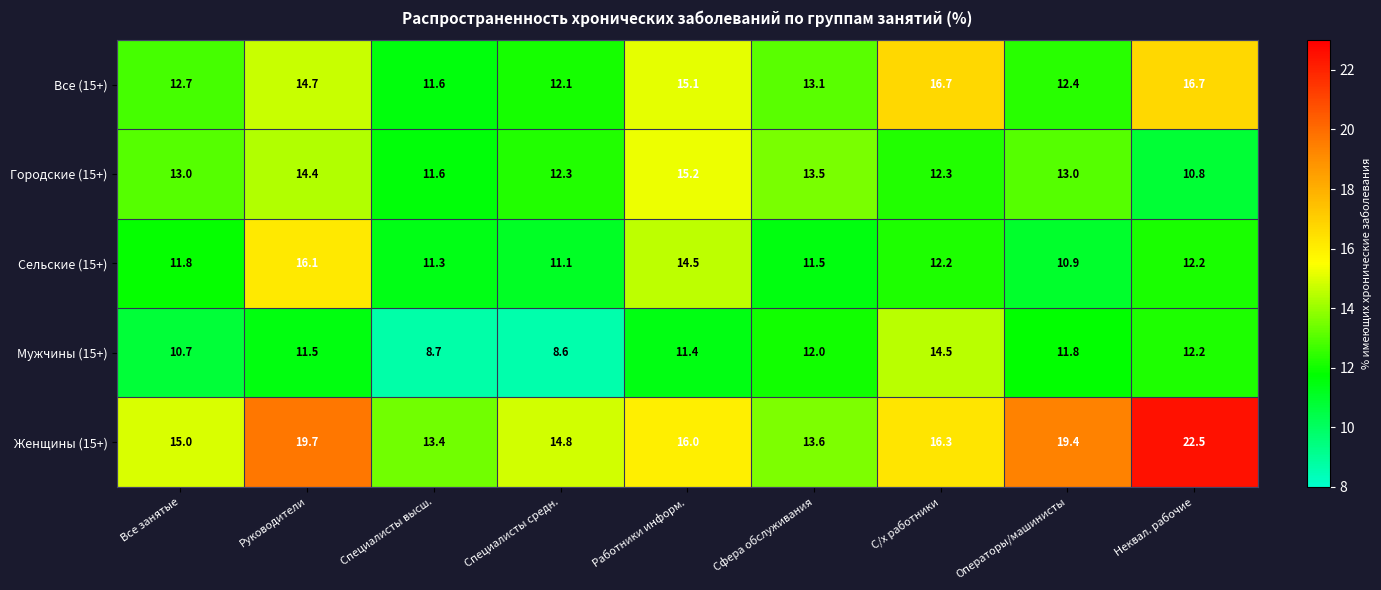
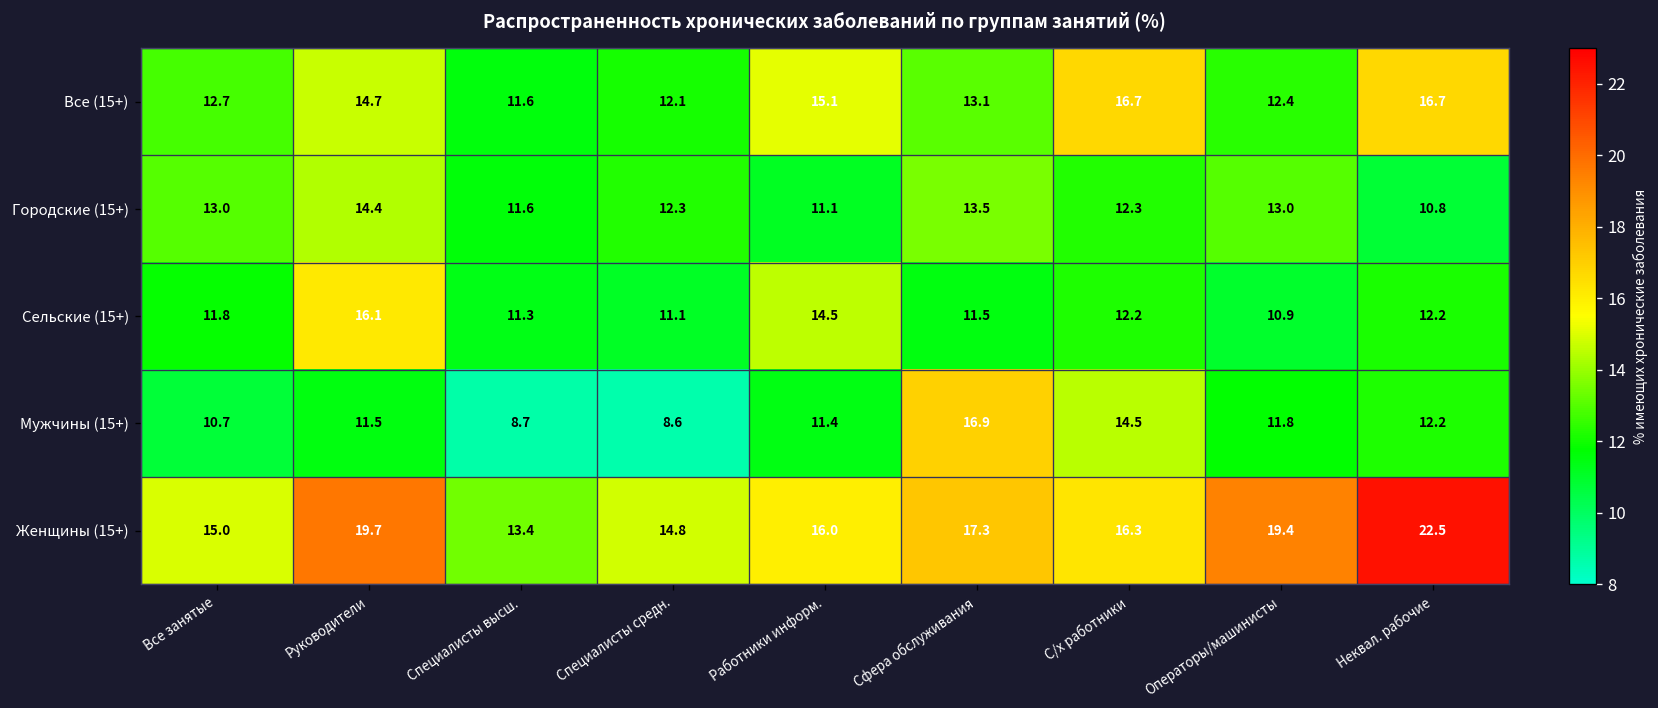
Городские (15+), Работники информ.: 15.2 -> 11.1
Мужчины (15+), Сфера обслуживания: 12.0 -> 16.9
Женщины (15+), Сфера обслуживания: 13.6 -> 17.3
